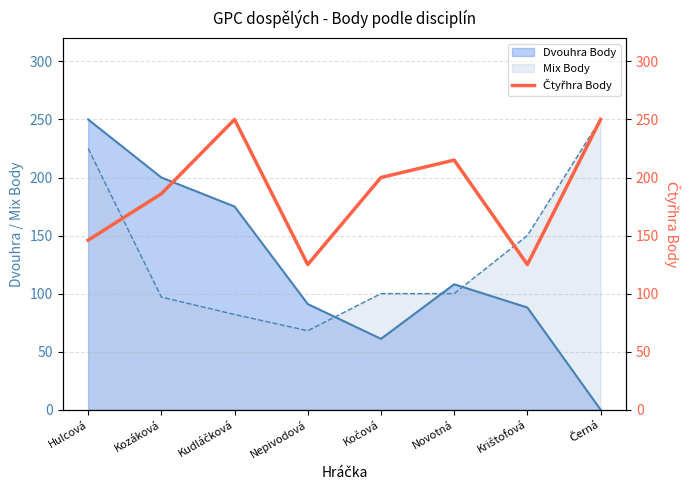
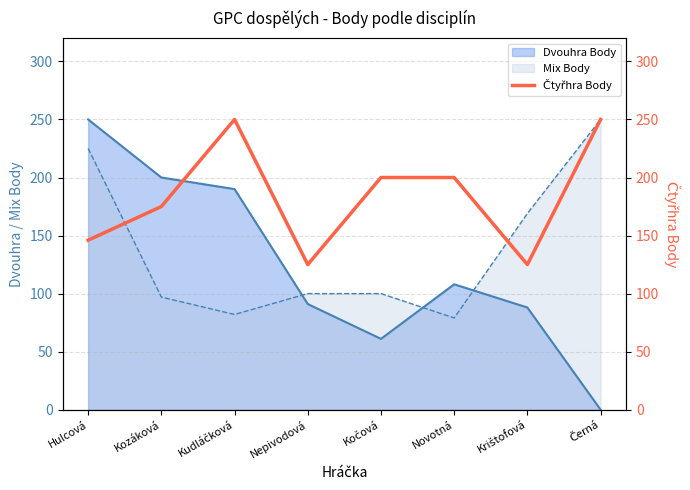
Dvouhra Body, Kudláčková: 175 -> 190
Mix Body, Nepivodová: 68 -> 100
Mix Body, Novotná: 100 -> 79
Mix Body, Krištofová: 150 -> 169
Čtyřhra Body, Kozáková: 186 -> 175
Čtyřhra Body, Novotná: 215 -> 200
